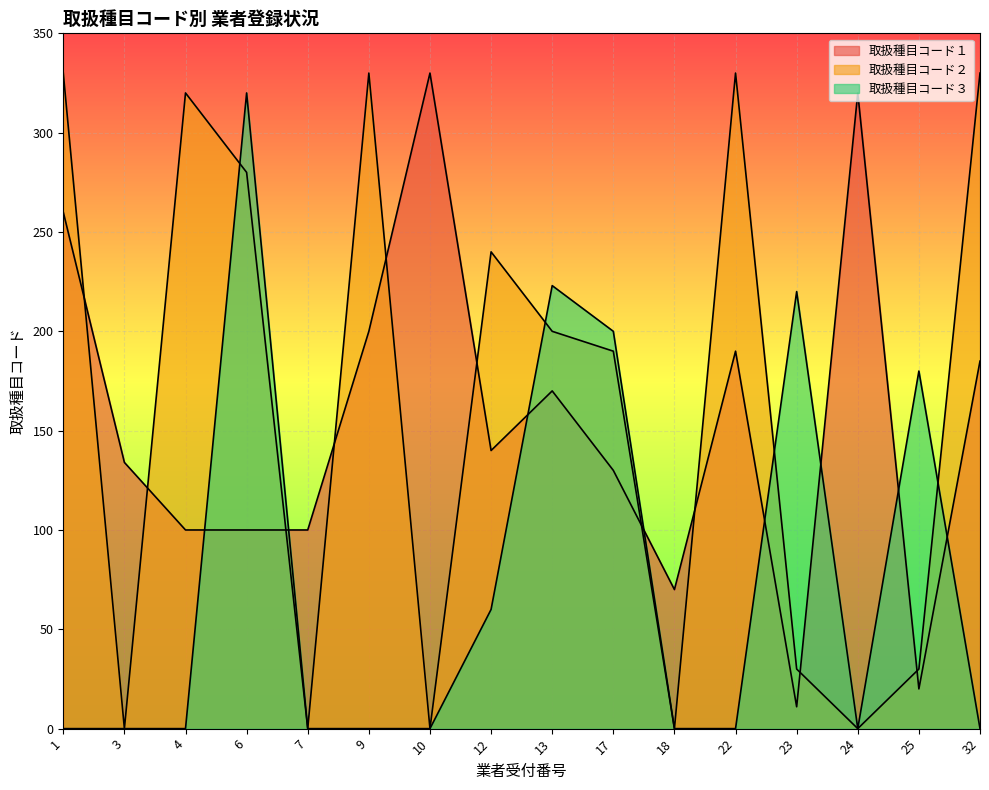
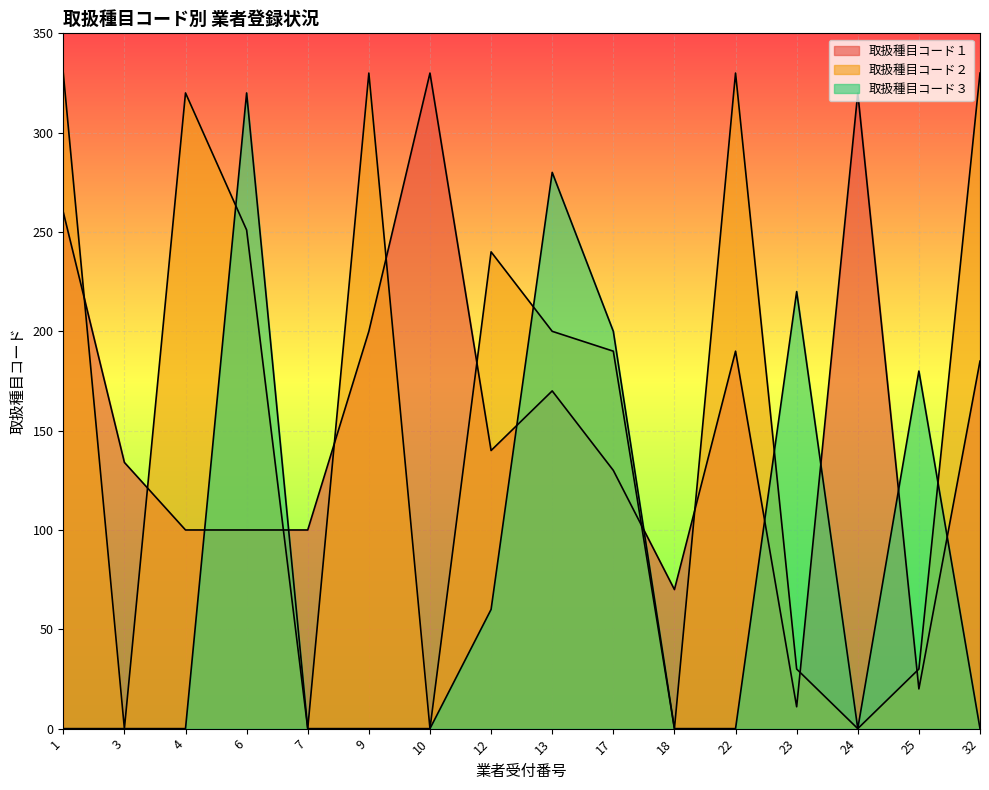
取扱種目コード２, 6: 280 -> 251
取扱種目コード３, 13: 223 -> 280
